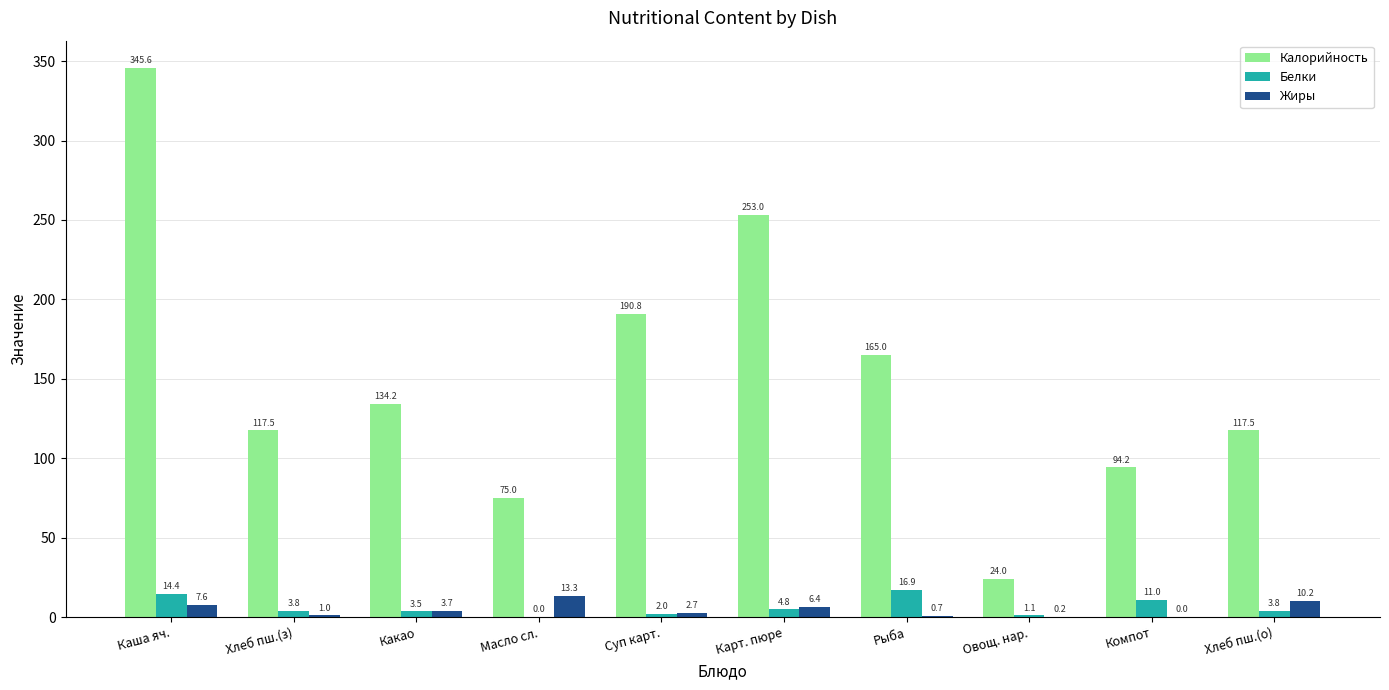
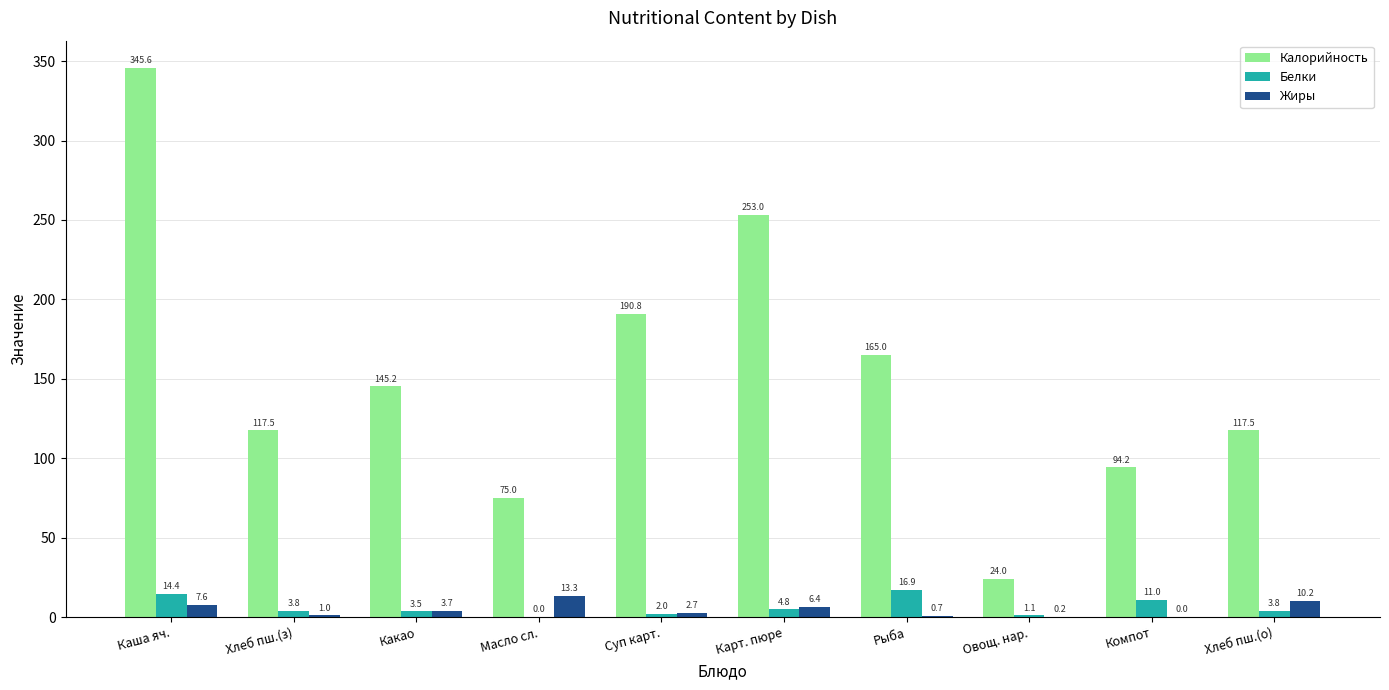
Калорийность, Какао: 134.2 -> 145.2
